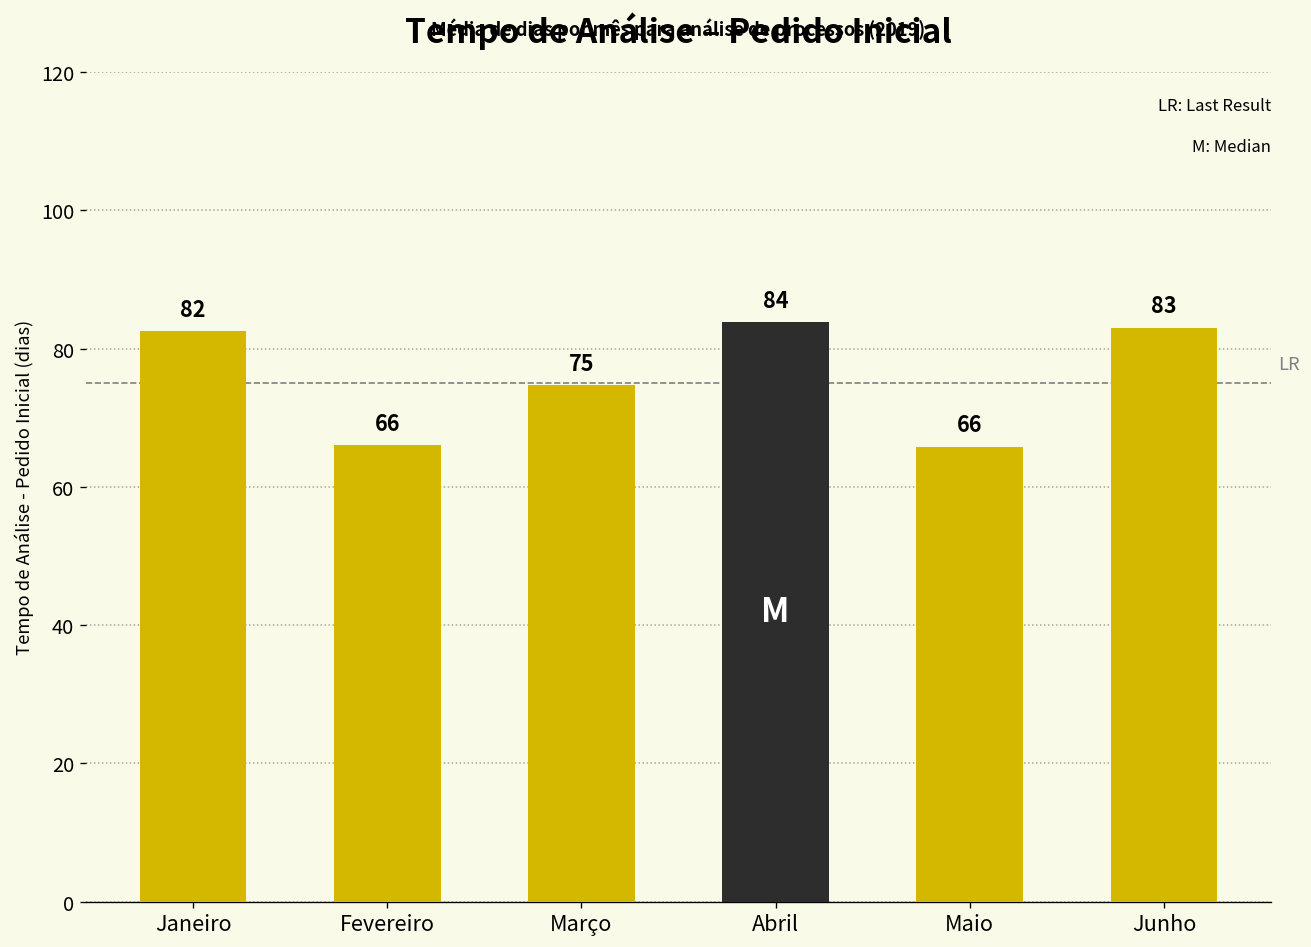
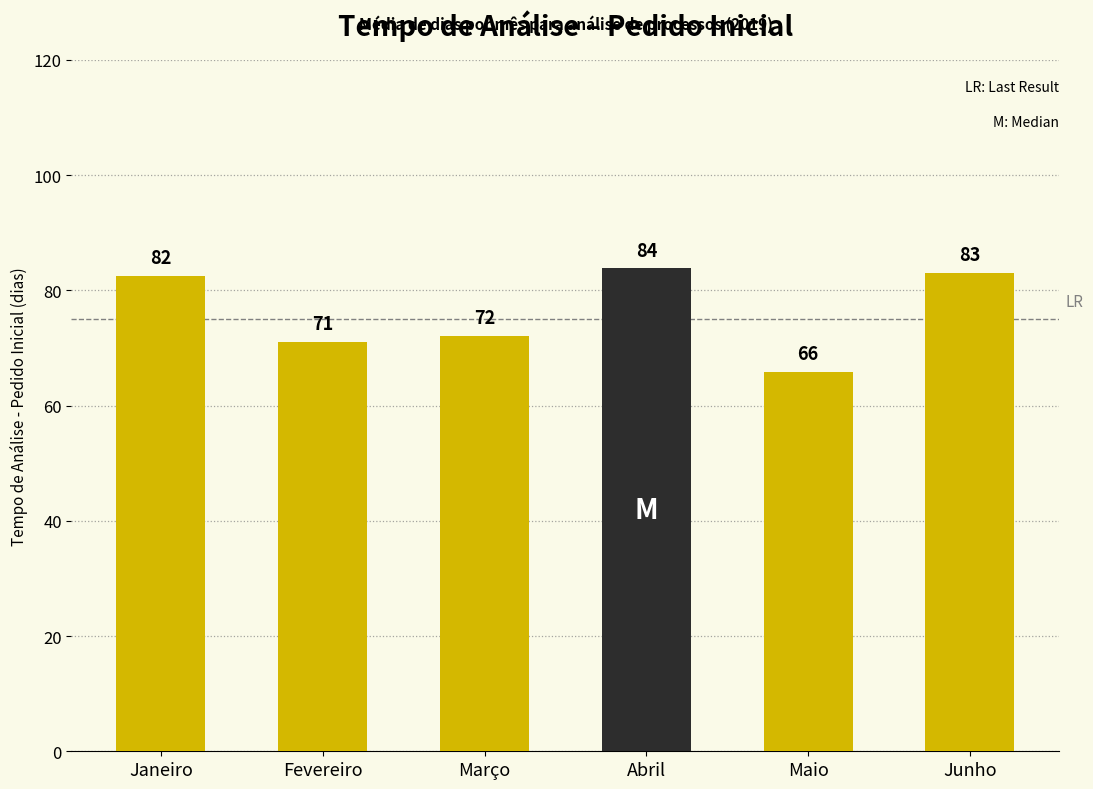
Fevereiro: 66 -> 71
Março: 75 -> 72
